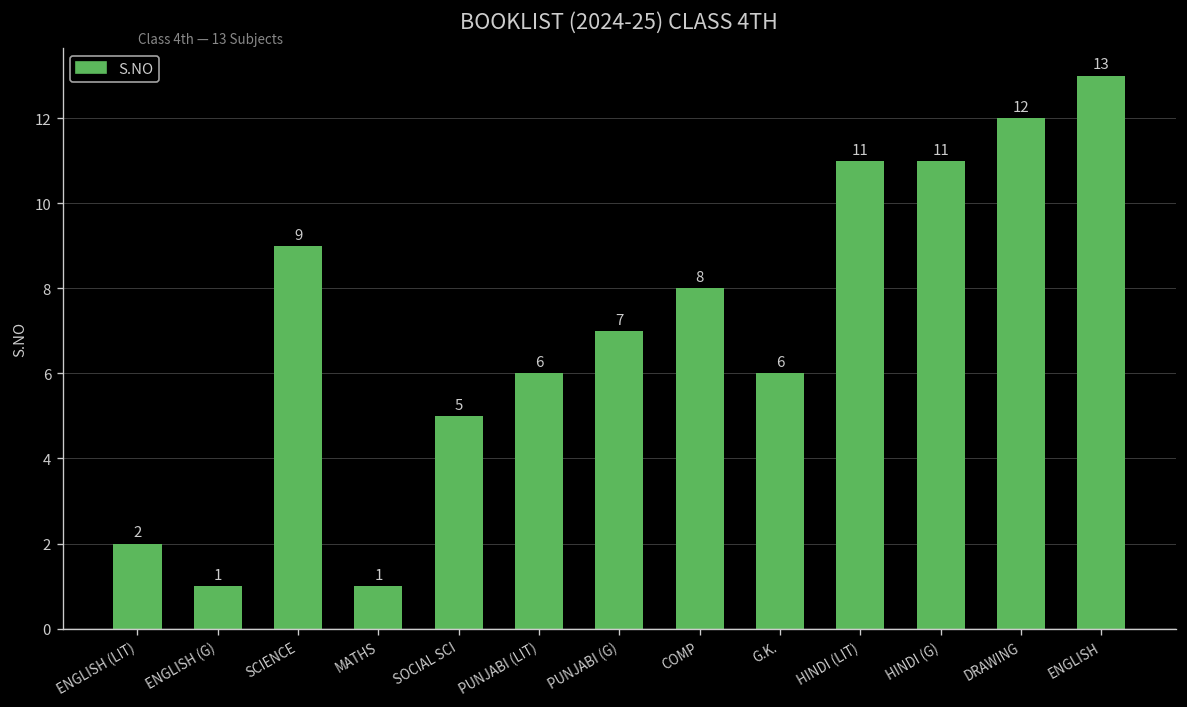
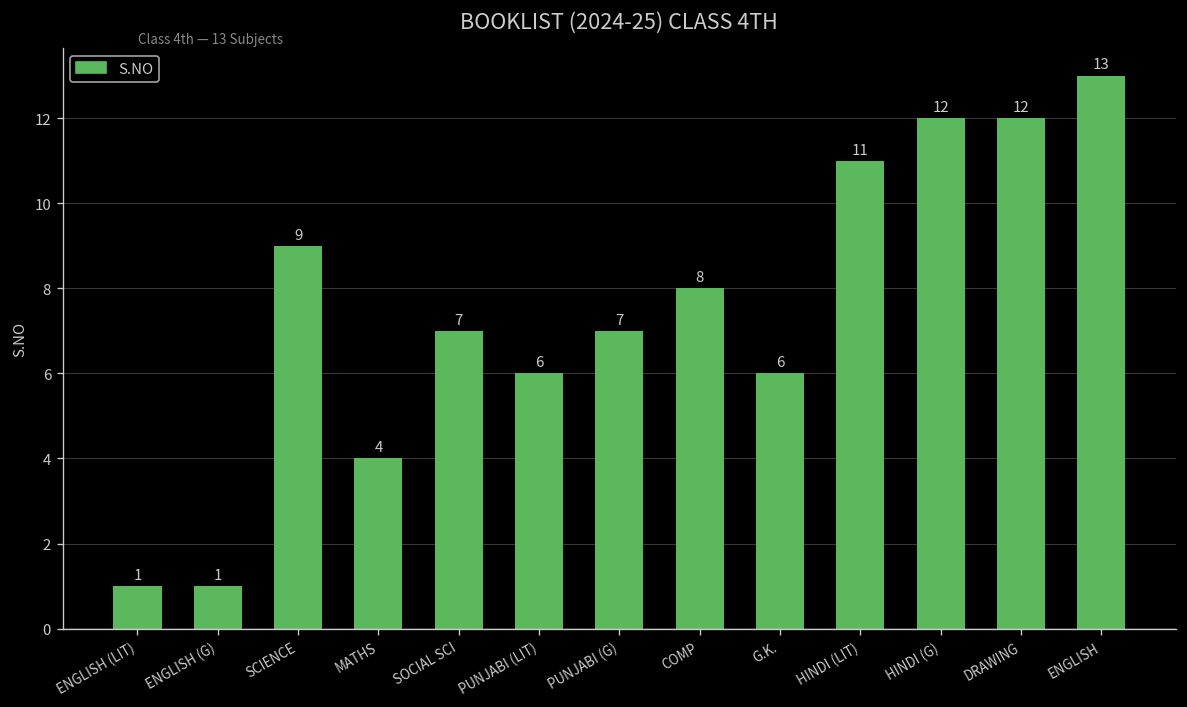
ENGLISH (LIT): 2 -> 1
MATHS: 1 -> 4
SOCIAL SCI: 5 -> 7
HINDI (G): 11 -> 12
